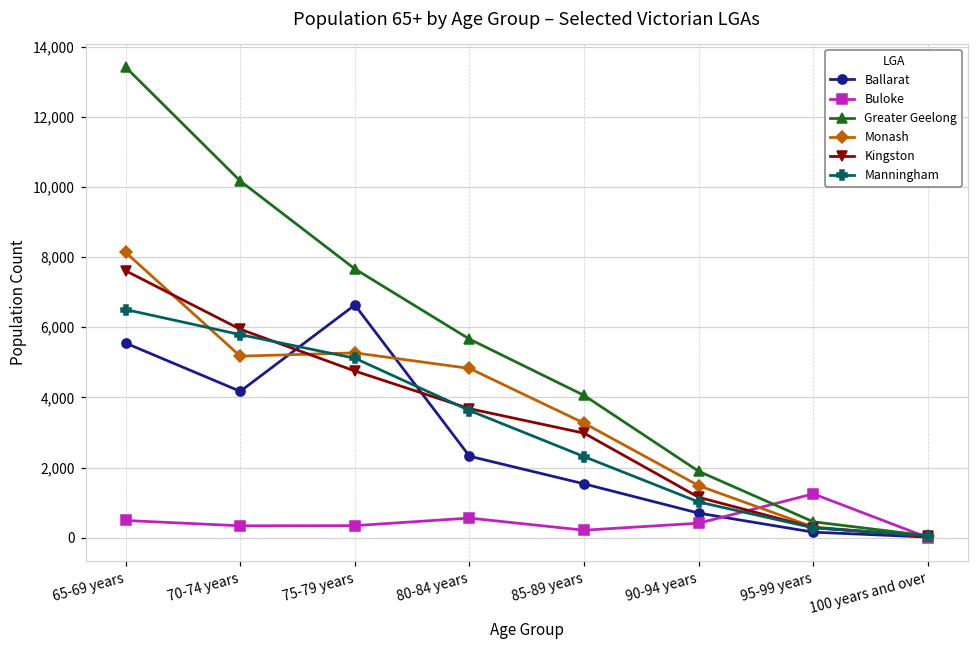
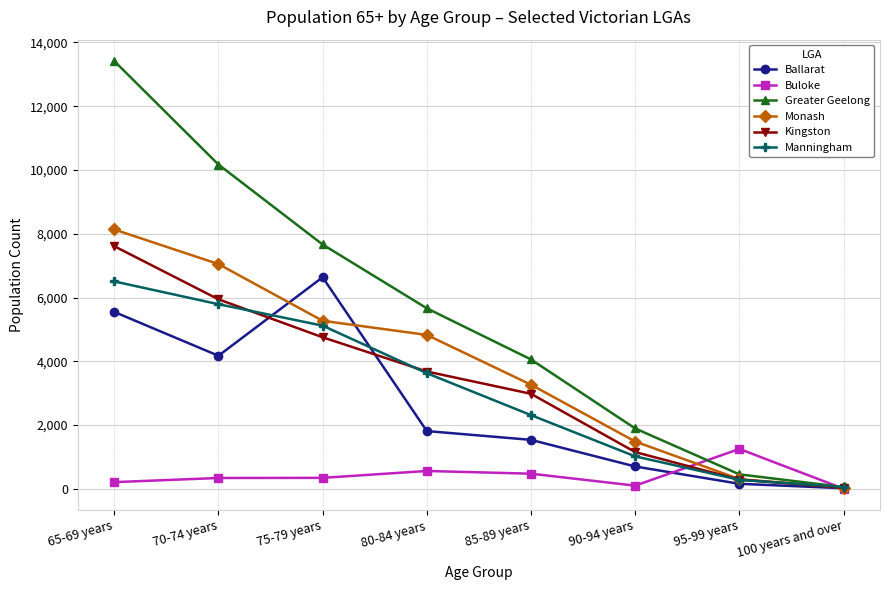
Buloke, 65-69 years: 500 -> 200
Monash, 70-74 years: 5,200 -> 7,000
Ballarat, 80-84 years: 2,300 -> 1,800
Buloke, 85-89 years: 200 -> 500
Buloke, 90-94 years: 400 -> 100
